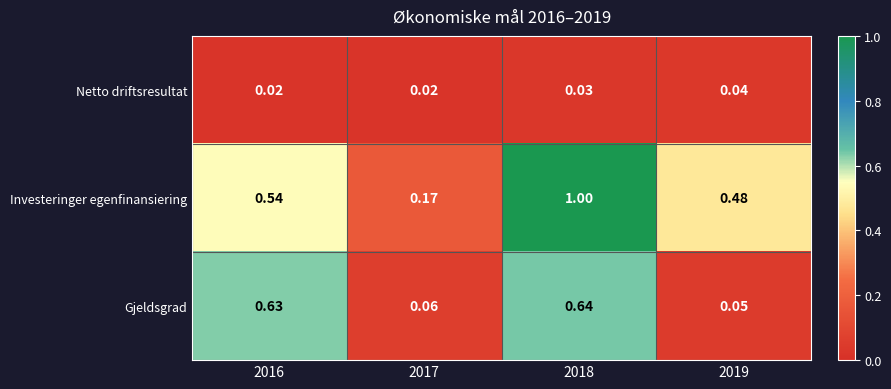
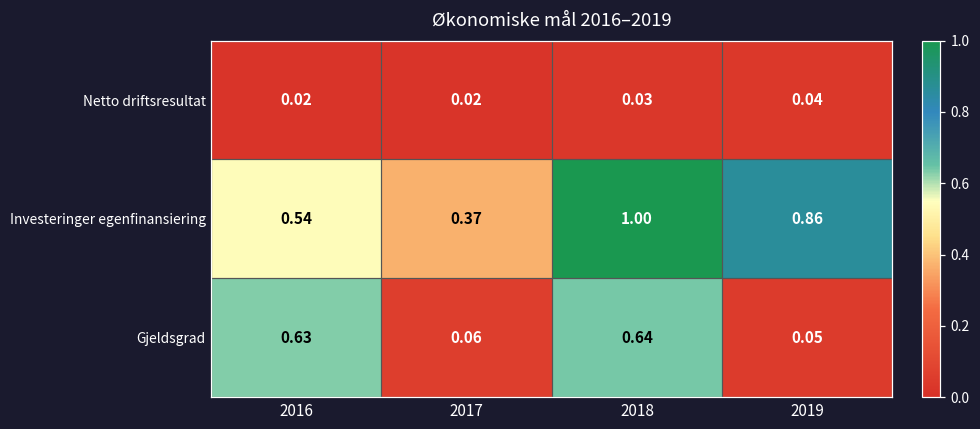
Investeringer egenfinansiering, 2017: 0.17 -> 0.37
Investeringer egenfinansiering, 2019: 0.48 -> 0.86
